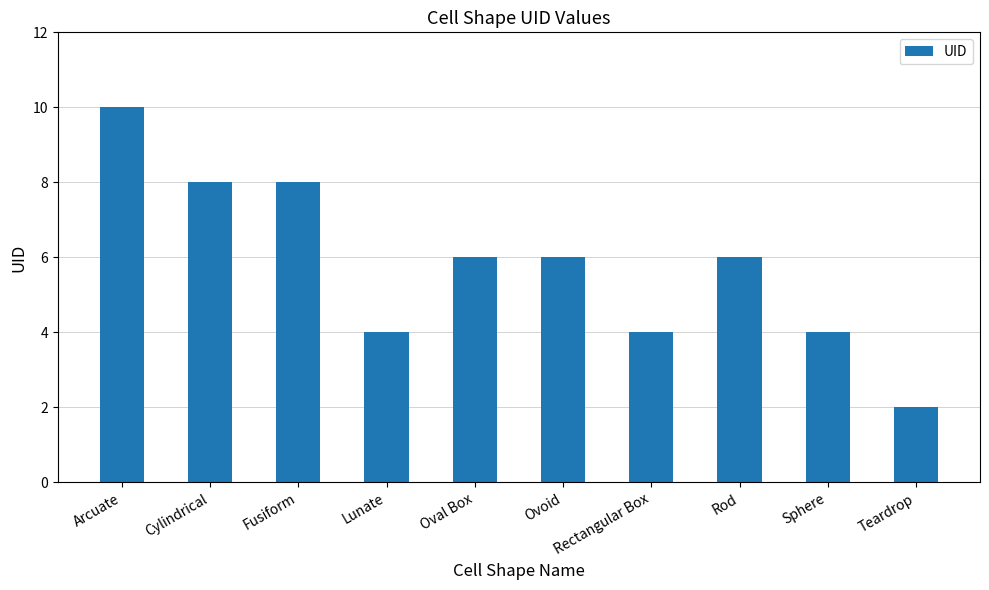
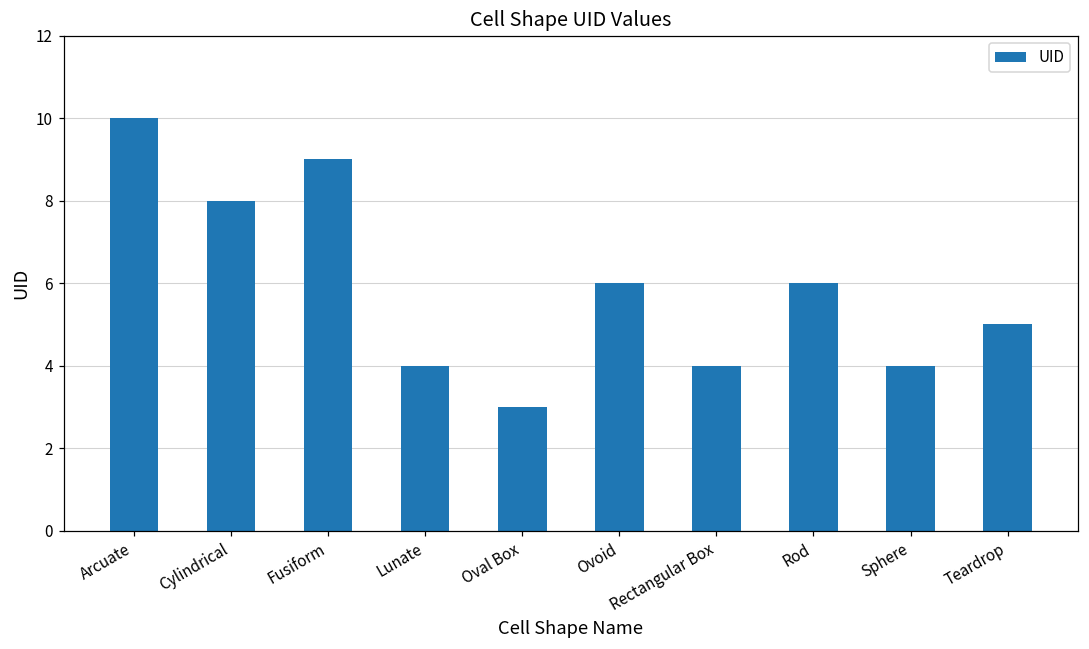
Fusiform: 8 -> 9
Oval Box: 6 -> 3
Teardrop: 2 -> 5
